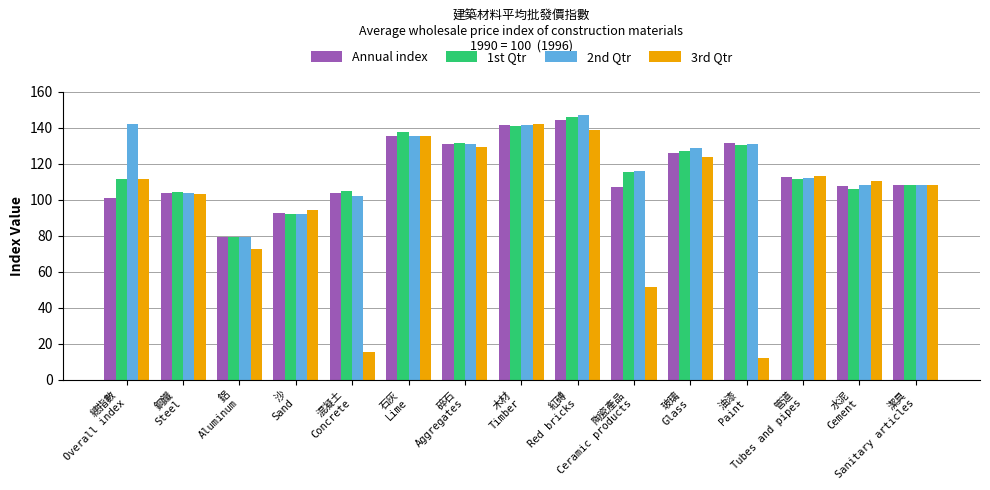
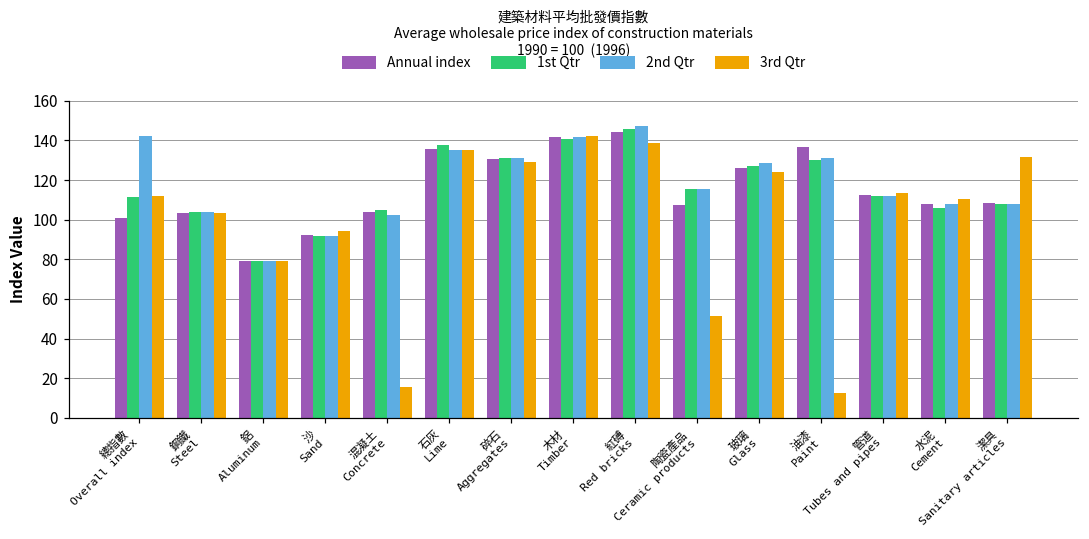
3rd Qtr, 鋁 Aluminum: 73 -> 79
Annual index, 油漆 Paint: 131 -> 137
3rd Qtr, 潔具 Sanitary articles: 108 -> 132
